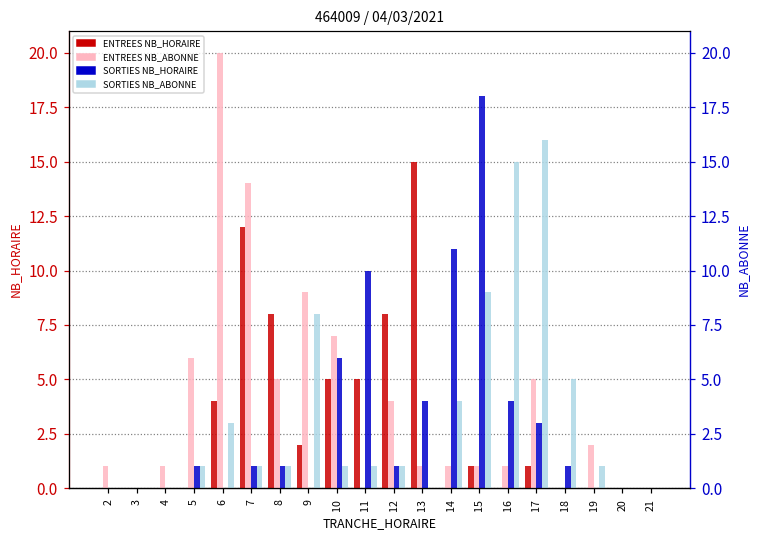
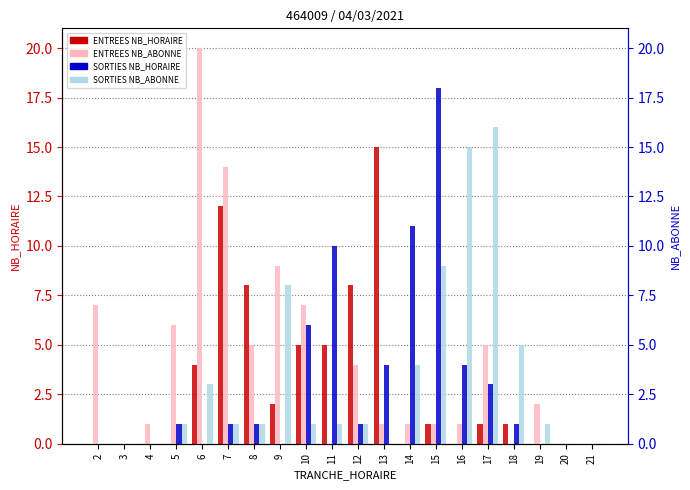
ENTREES NB_ABONNE, 2: 1 -> 7
ENTREES NB_HORAIRE, 18: 0 -> 1
